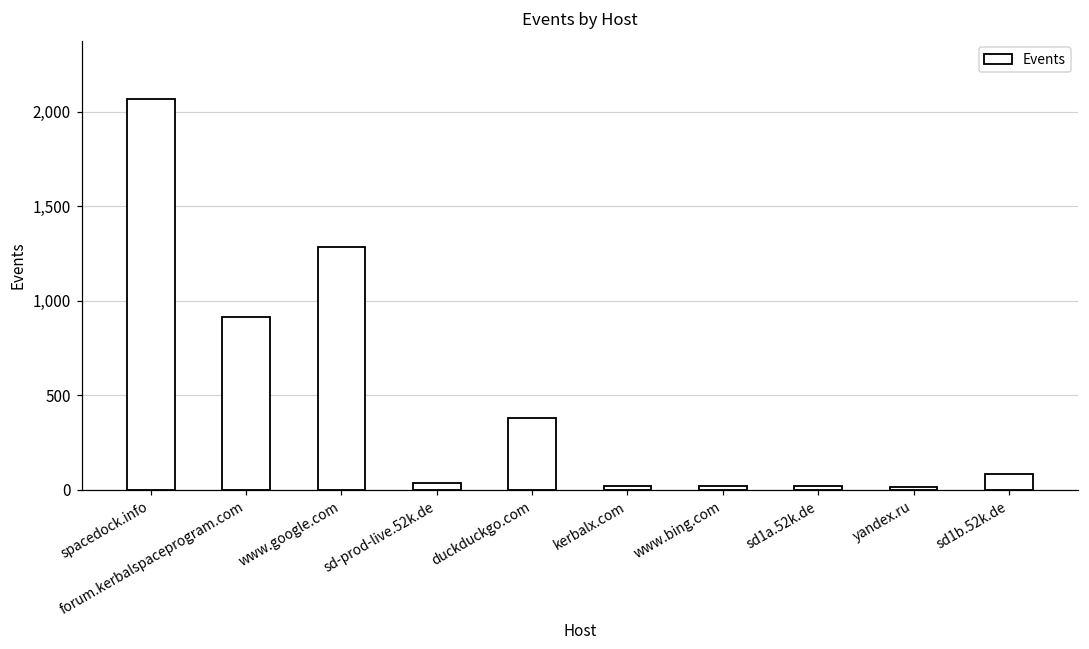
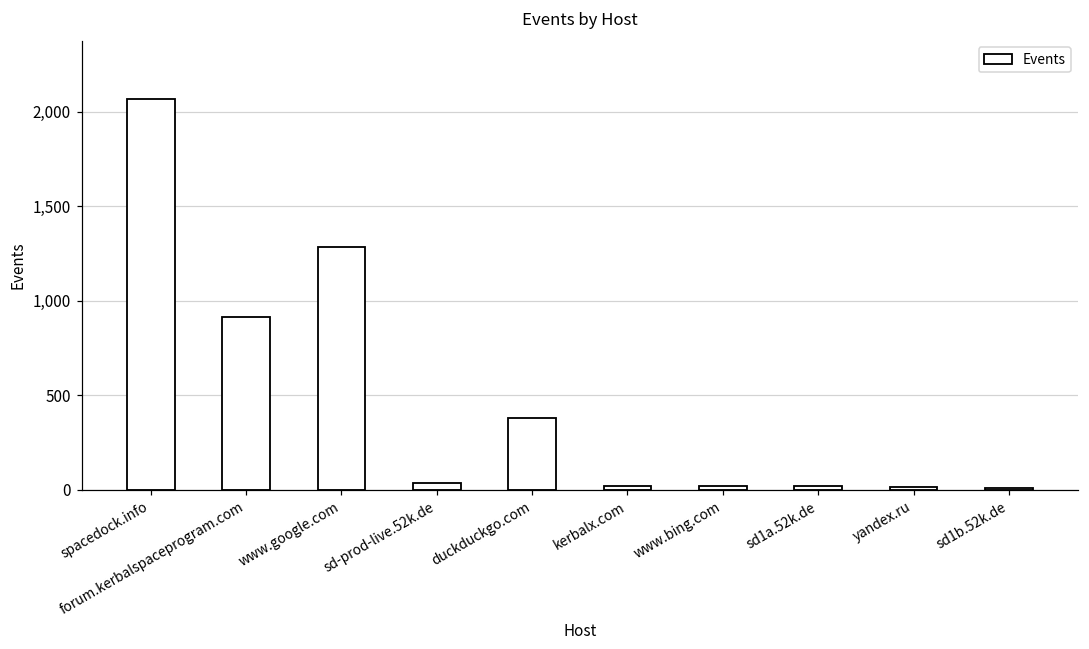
sd1b.52k.de: 90 -> 10
